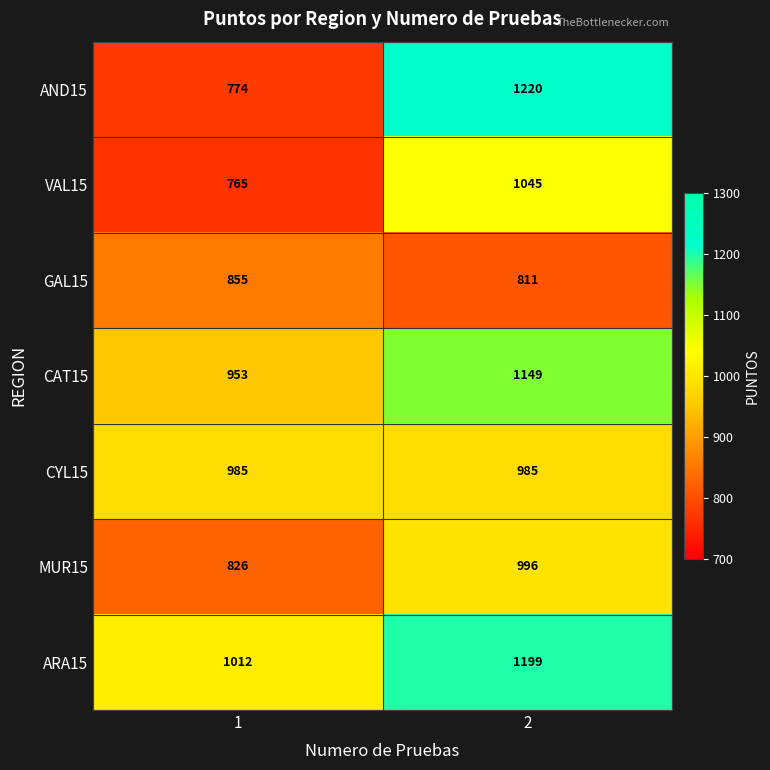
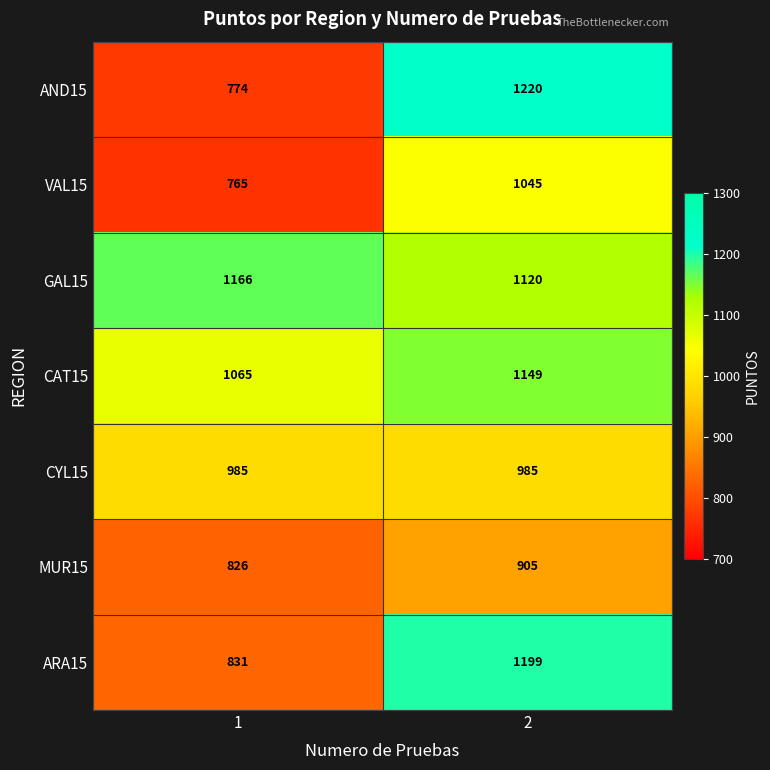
GAL15, 1: 855 -> 1166
GAL15, 2: 811 -> 1120
CAT15, 1: 953 -> 1065
MUR15, 2: 996 -> 905
ARA15, 1: 1012 -> 831
